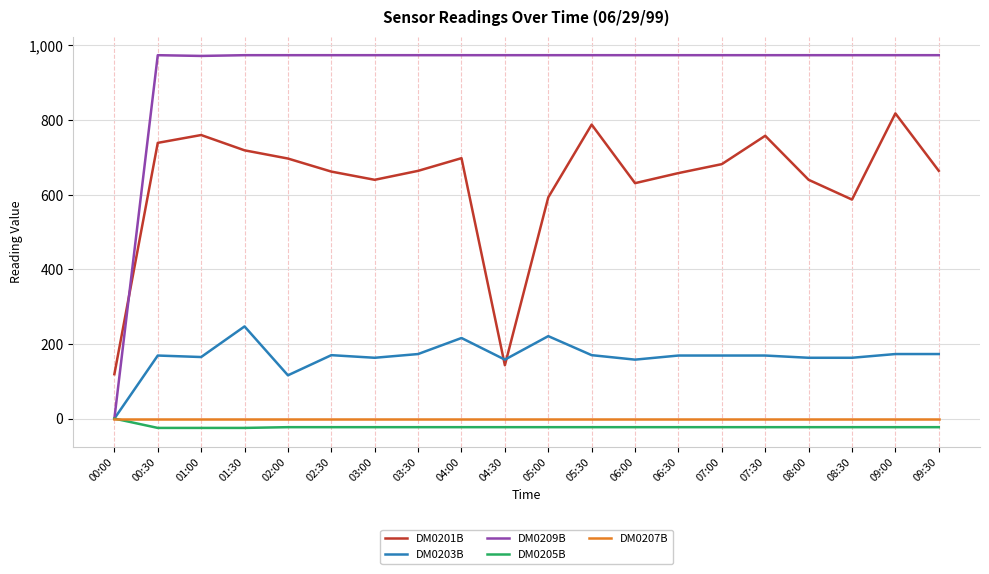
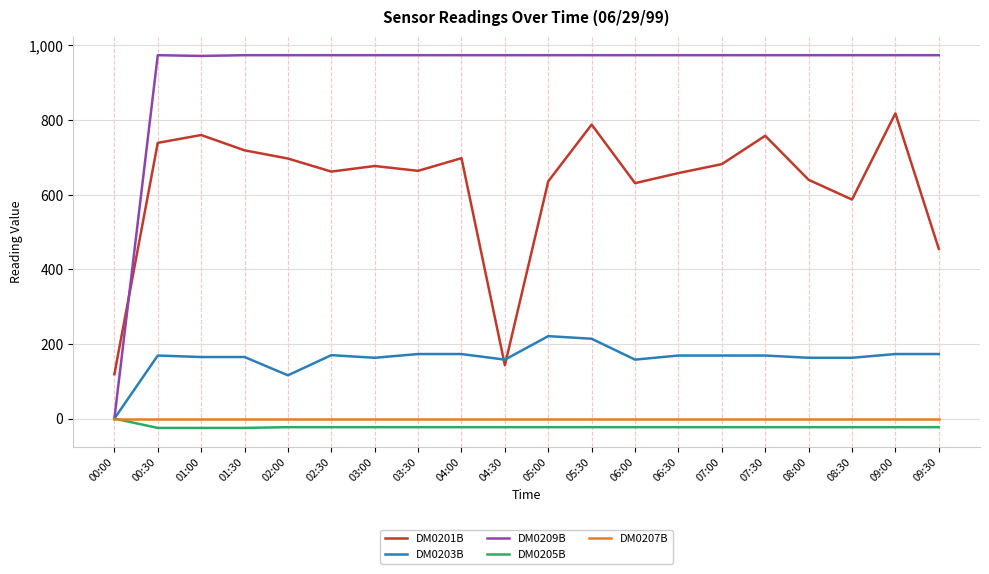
DM0203B, 01:30: 250 -> 170
DM0201B, 03:00: 640 -> 680
DM0203B, 04:00: 220 -> 170
DM0201B, 05:00: 590 -> 640
DM0203B, 05:30: 170 -> 210
DM0201B, 09:30: 660 -> 460
